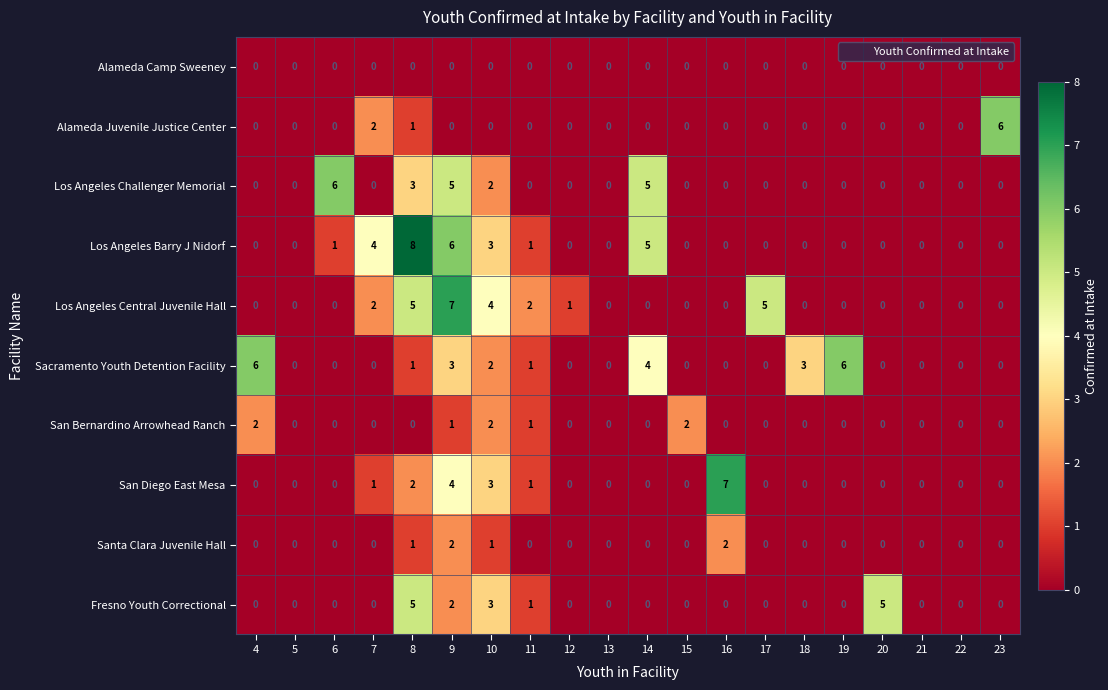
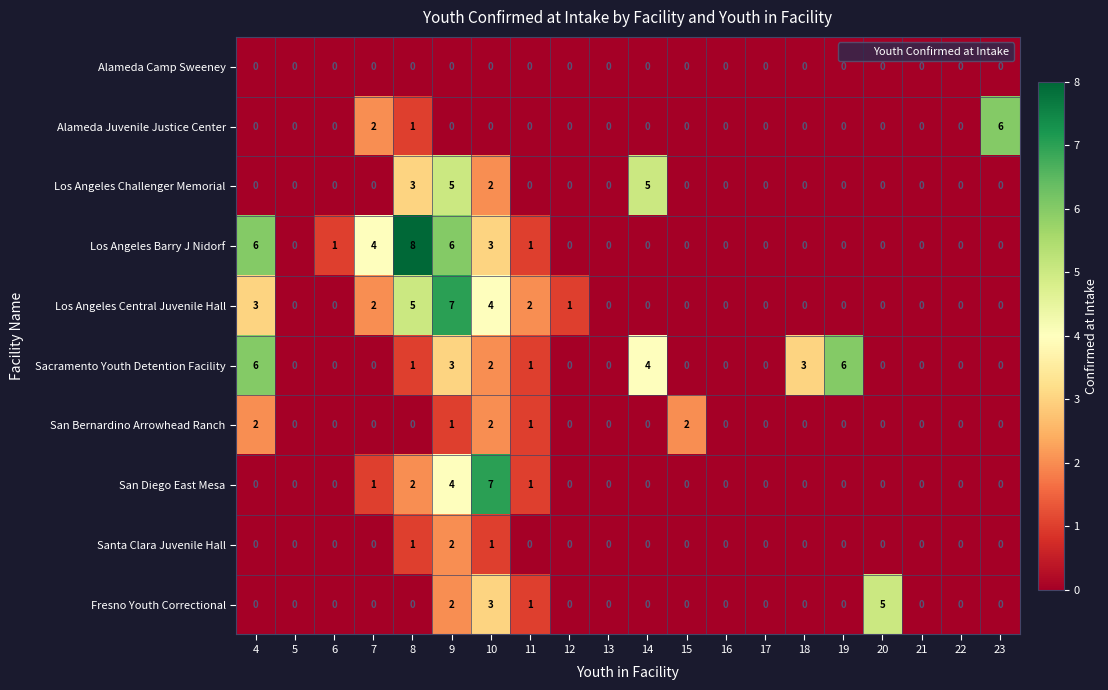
Los Angeles Challenger Memorial, 6: 6 -> 0
Los Angeles Barry J Nidorf, 4: 0 -> 6
Los Angeles Barry J Nidorf, 14: 5 -> 0
Los Angeles Central Juvenile Hall, 4: 0 -> 3
Los Angeles Central Juvenile Hall, 17: 5 -> 0
San Diego East Mesa, 10: 3 -> 7
San Diego East Mesa, 16: 7 -> 0
Santa Clara Juvenile Hall, 16: 2 -> 0
Fresno Youth Correctional, 8: 5 -> 0
